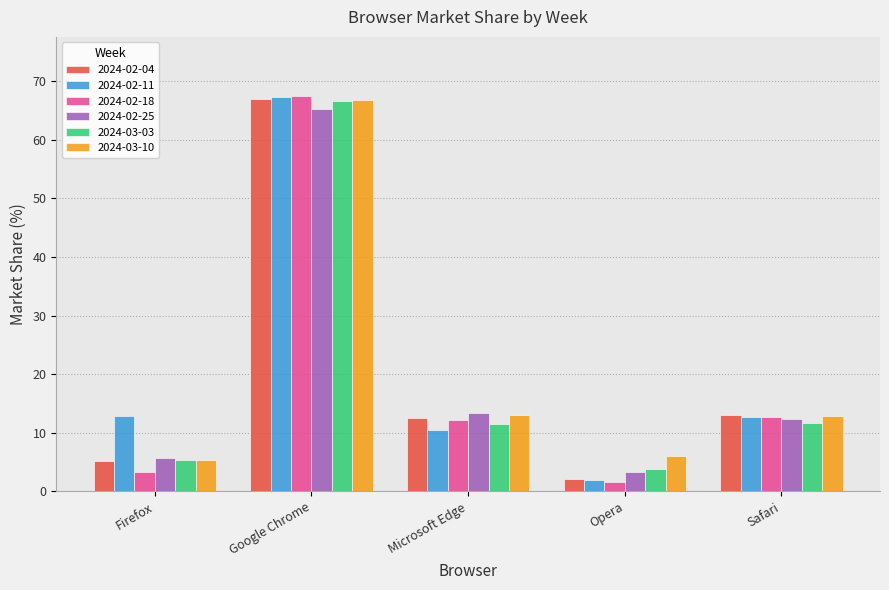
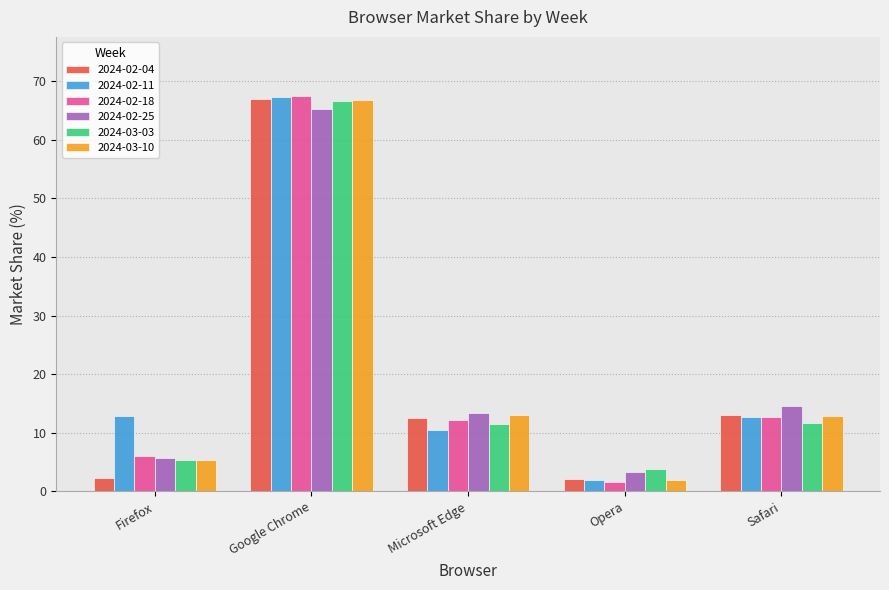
2024-02-04, Firefox: 5 -> 2
2024-02-18, Firefox: 3 -> 6
2024-03-10, Opera: 6 -> 2
2024-02-25, Safari: 12 -> 15
